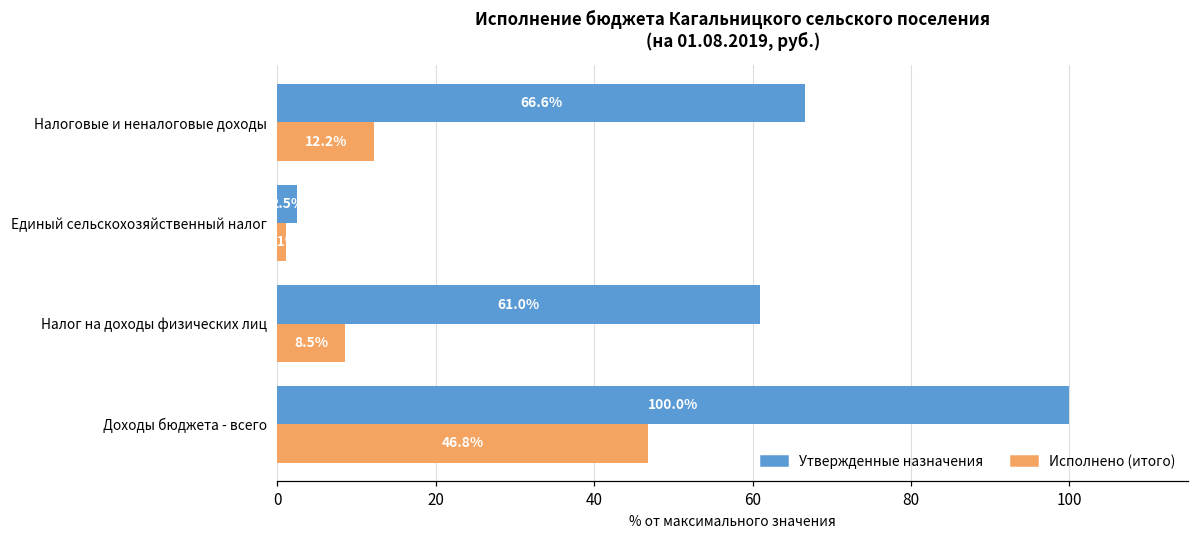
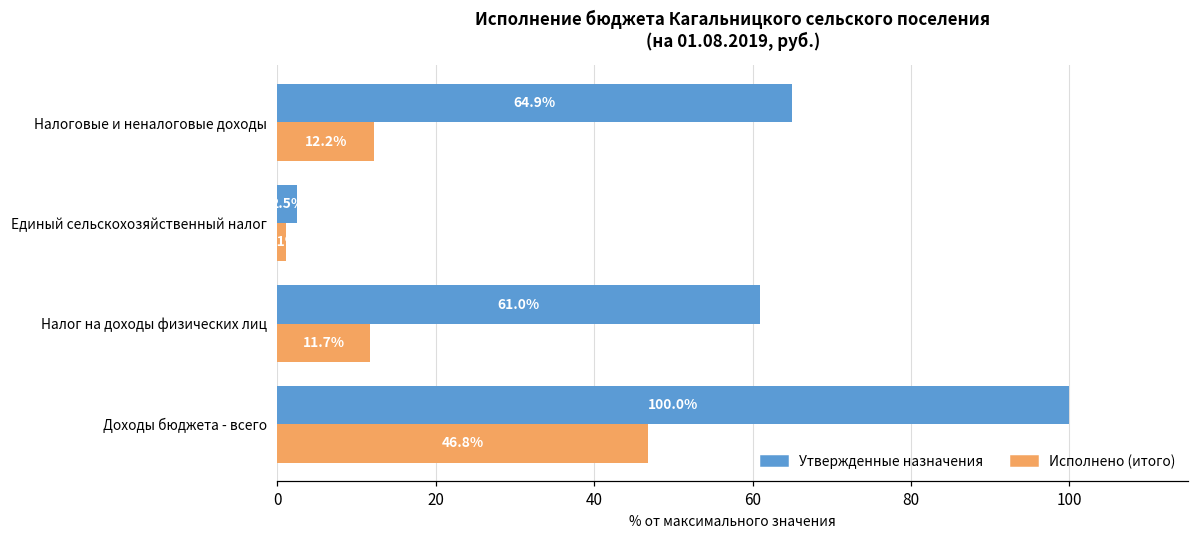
Утвержденные назначения, Налоговые и неналоговые доходы: 66.6% -> 64.9%
Исполнено (итого), Налог на доходы физических лиц: 8.5% -> 11.7%
